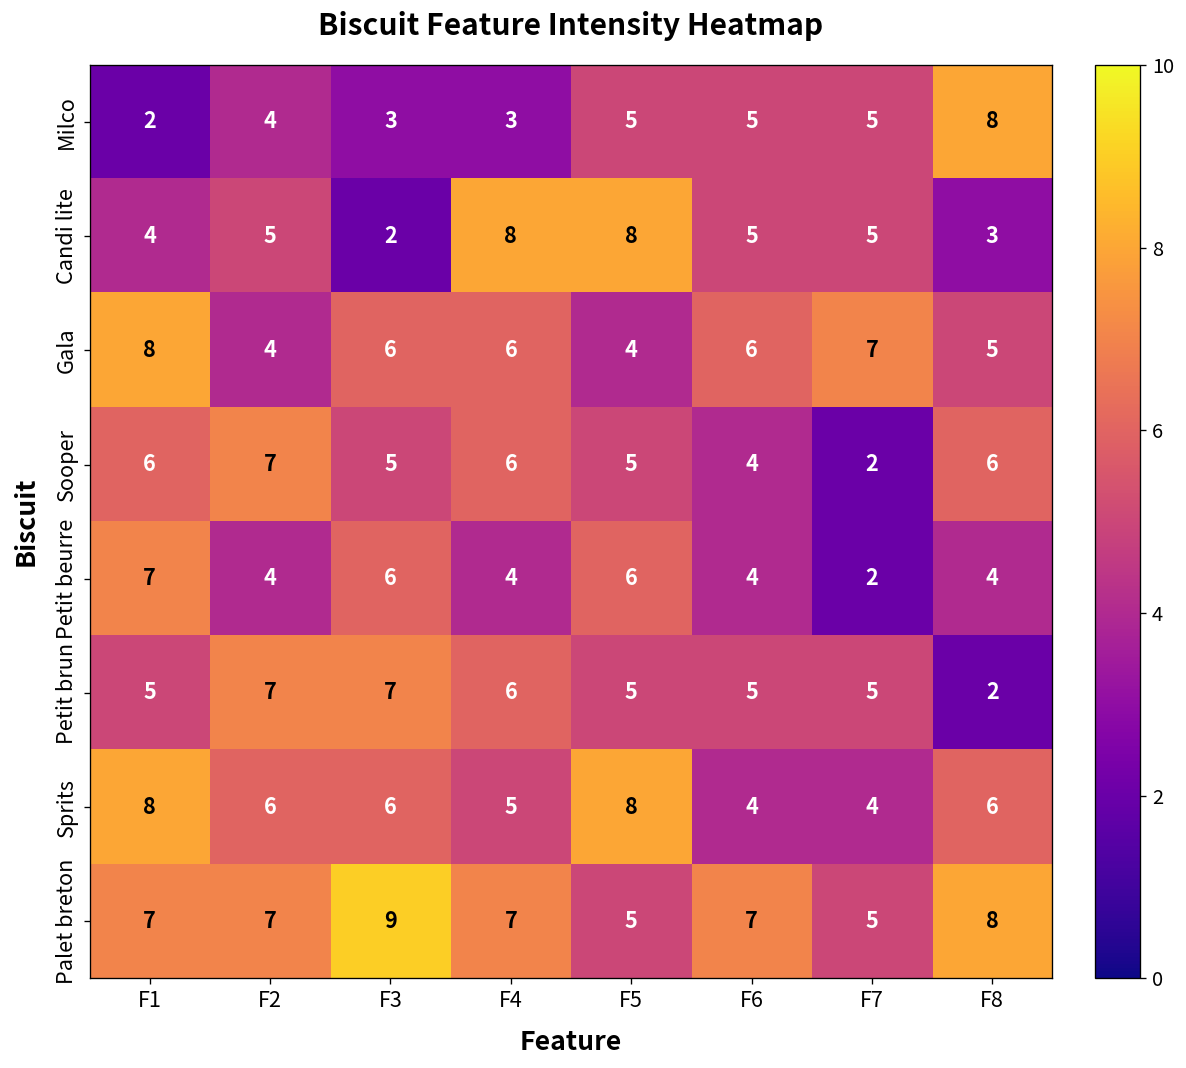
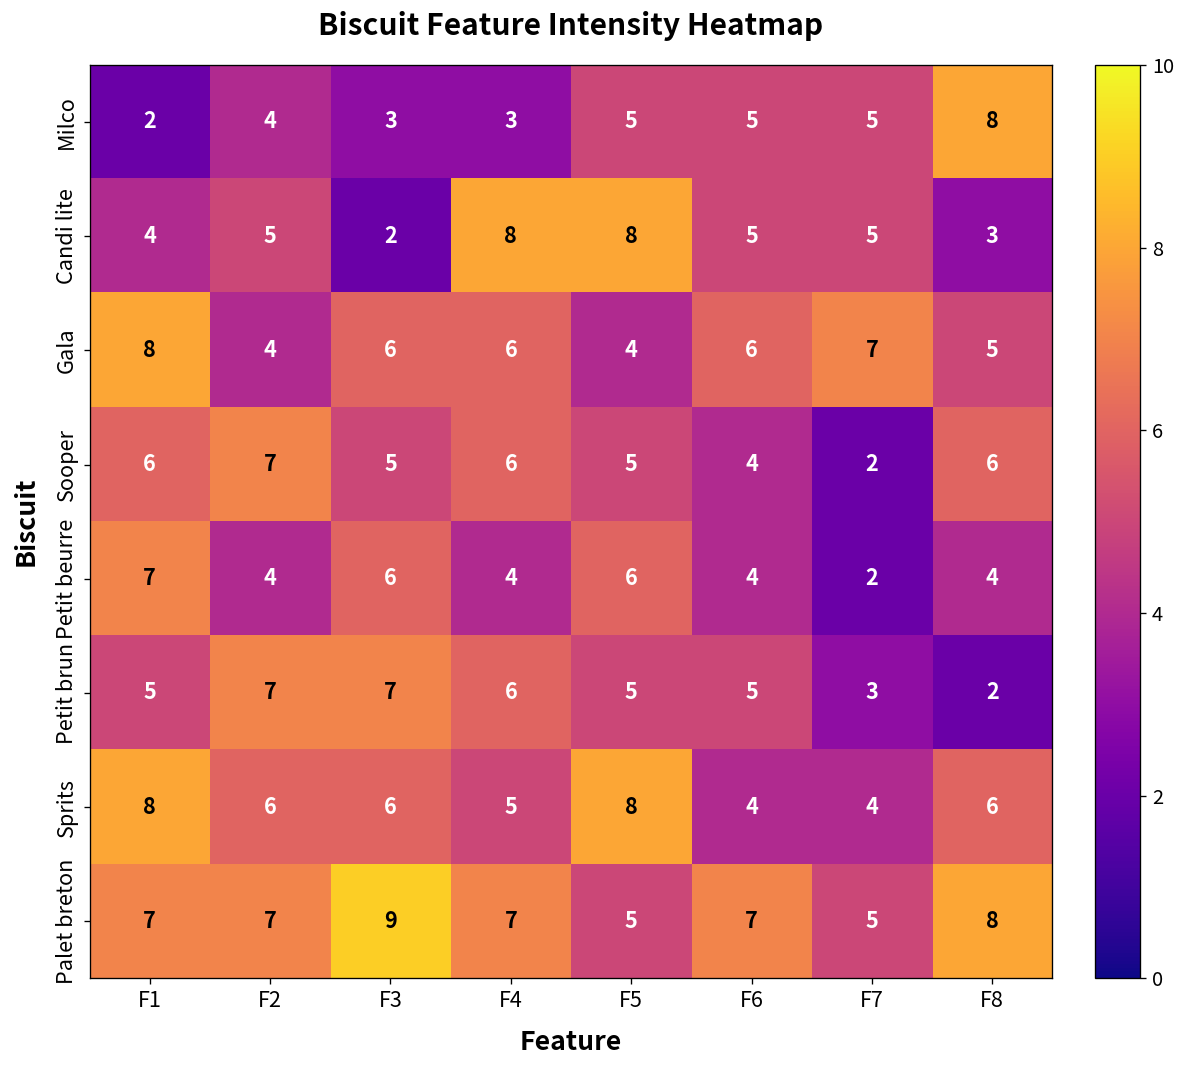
Petit brun, F7: 5 -> 3
